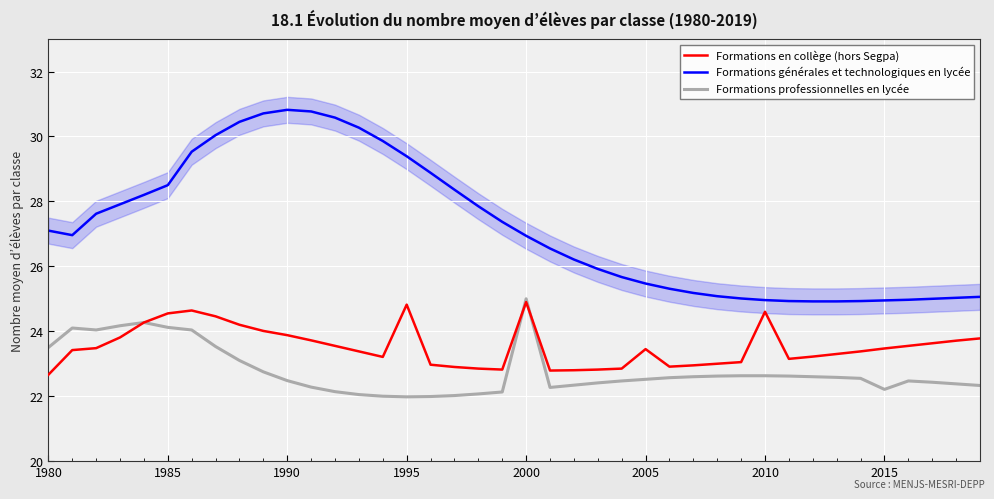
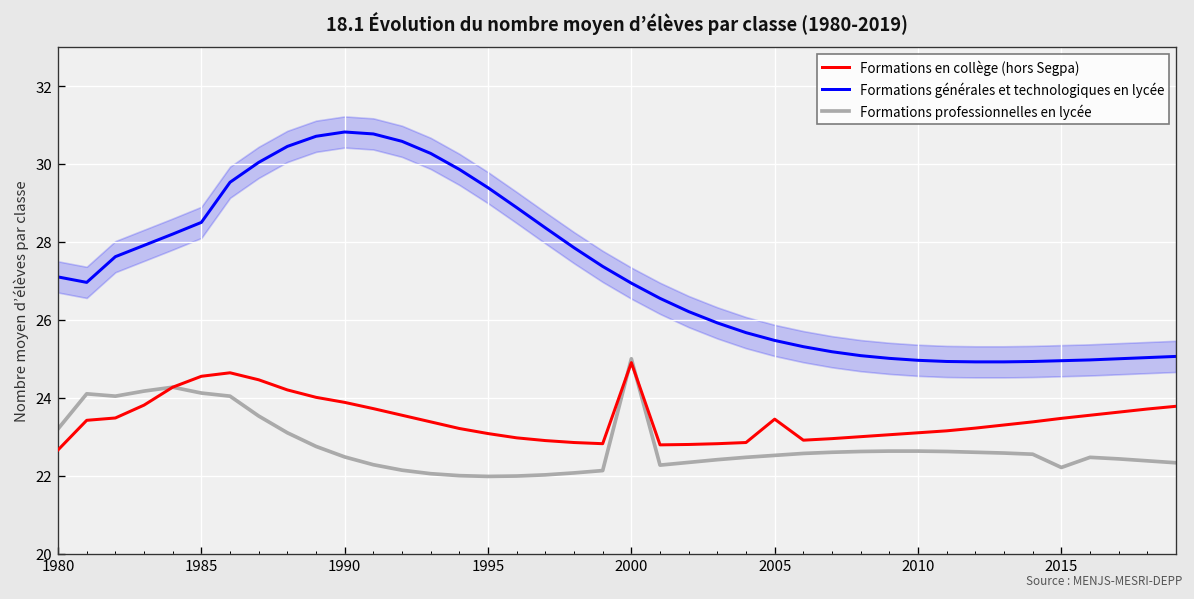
Formations professionnelles en lycée, 1980: 23.5 -> 23.2
Formations en collège (hors Segpa), 1995: 24.8 -> 23.1
Formations en collège (hors Segpa), 2010: 24.6 -> 23.1
